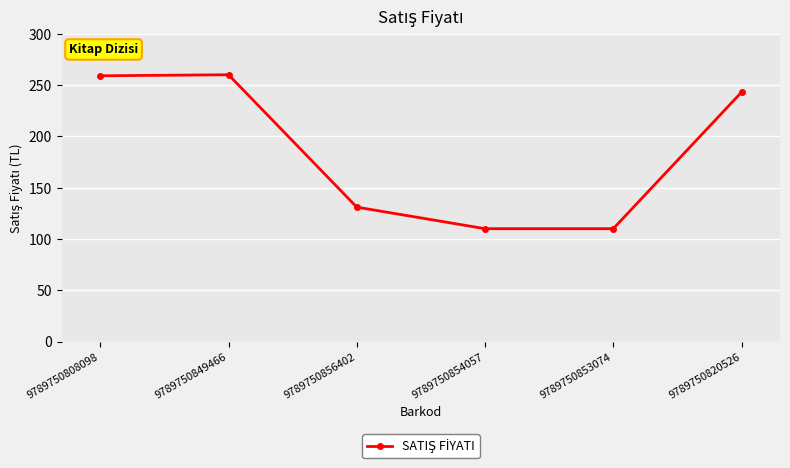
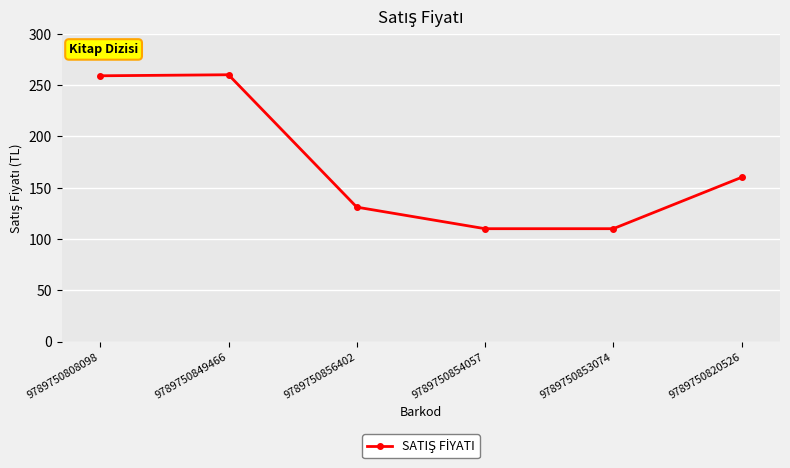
9789750820526: 243 -> 160
